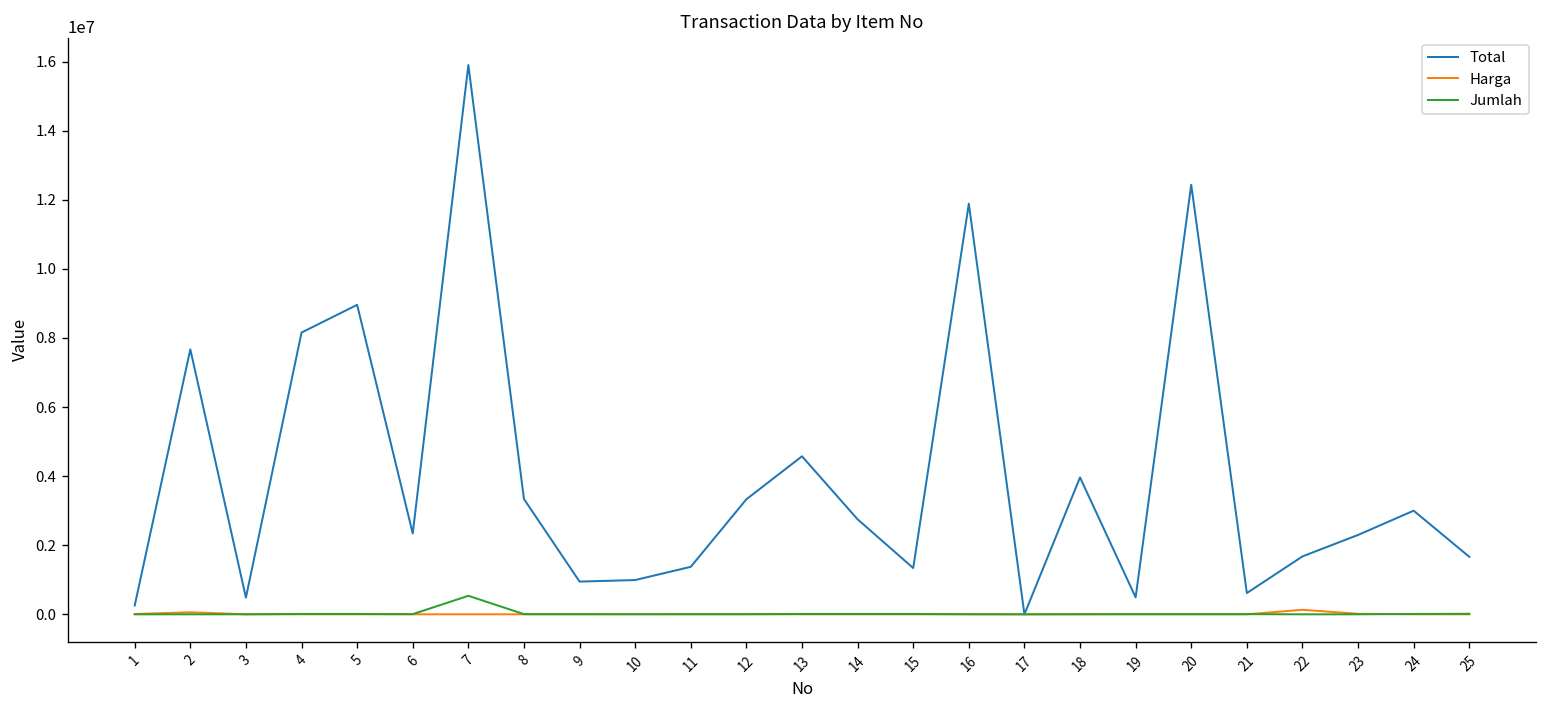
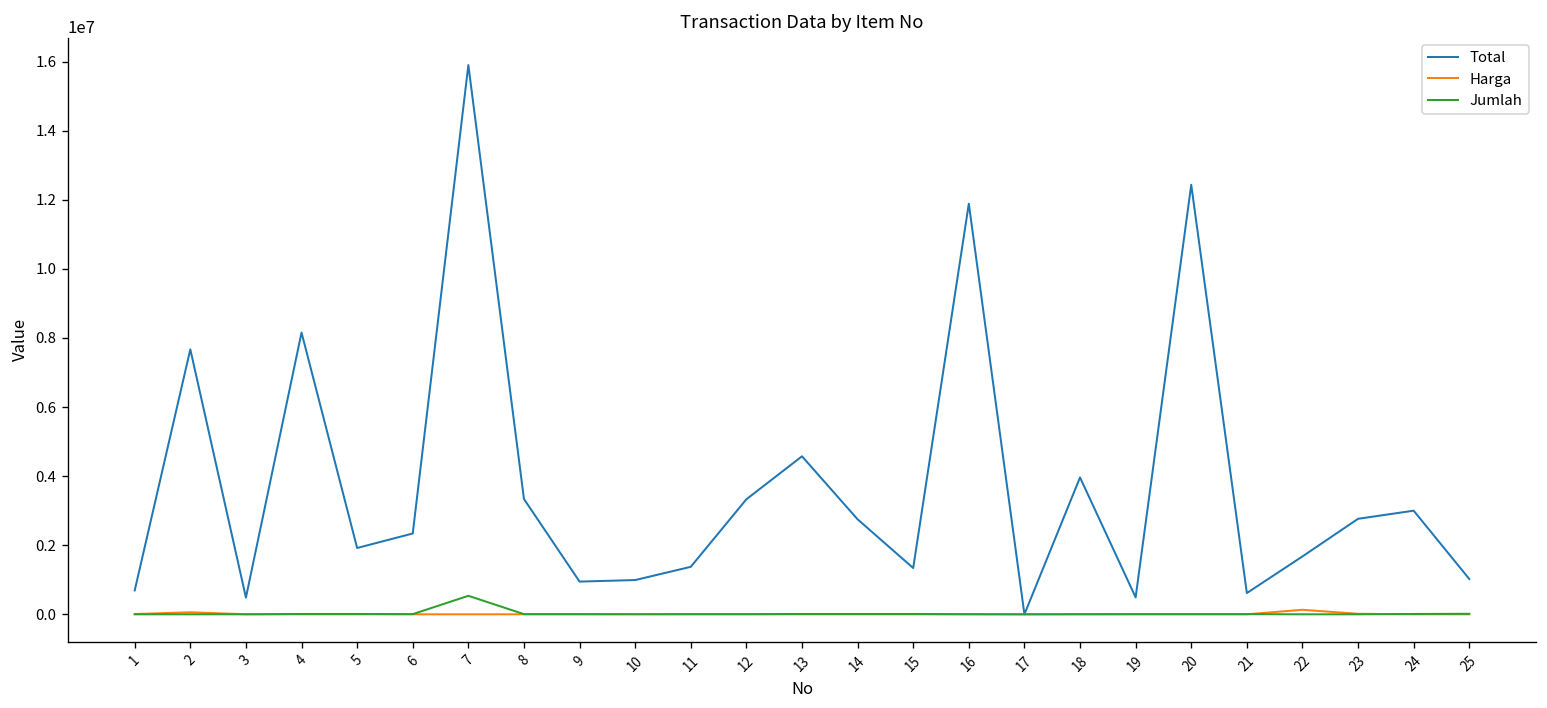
Total, 1: 300000 -> 700000
Total, 5: 9000000 -> 1900000
Total, 23: 2300000 -> 2800000
Total, 25: 1700000 -> 1000000
